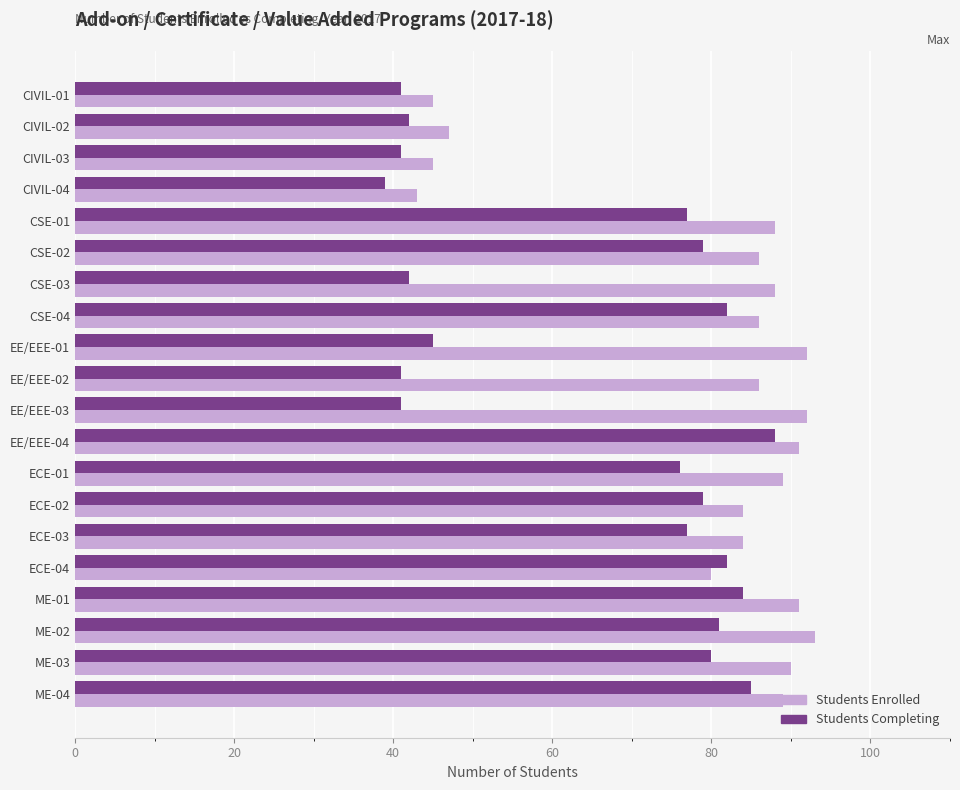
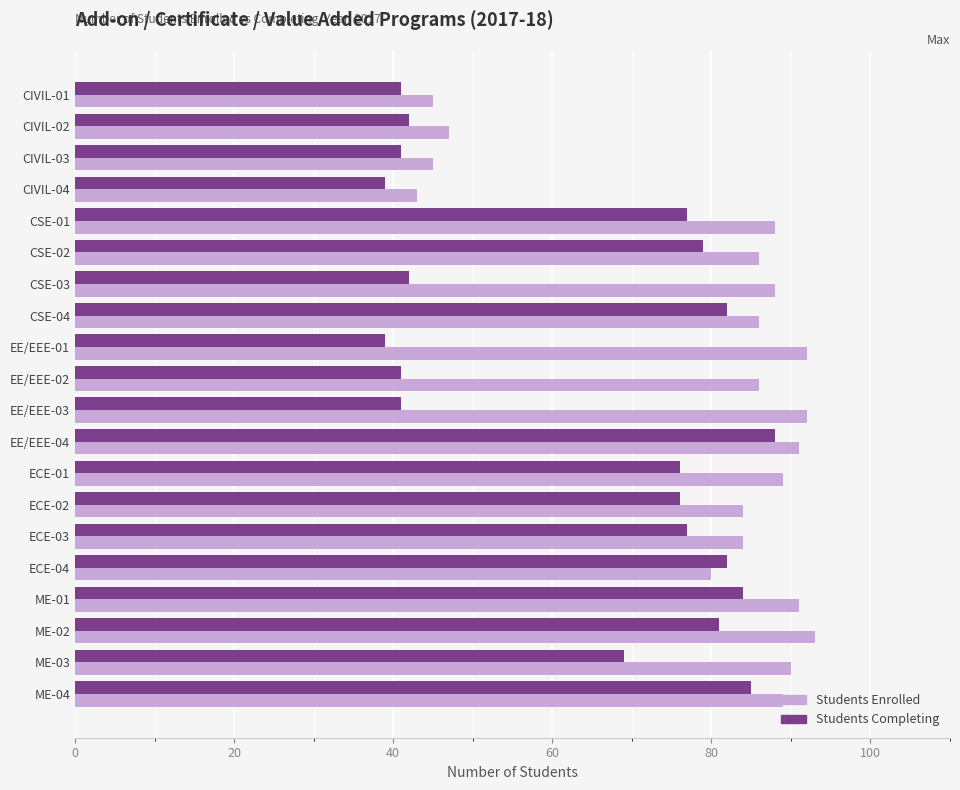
Students Completing, EE/EEE-01: 45 -> 39
Students Completing, ECE-02: 79 -> 76
Students Completing, ME-03: 80 -> 69
